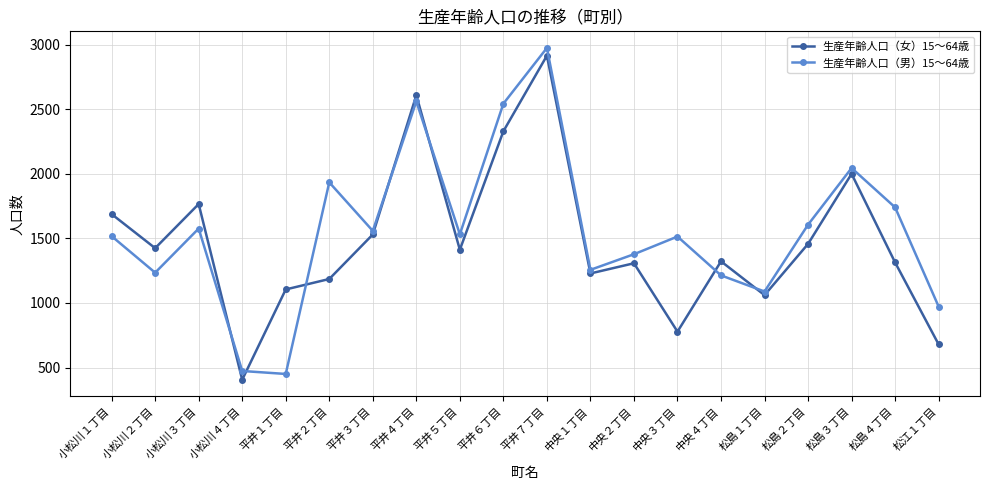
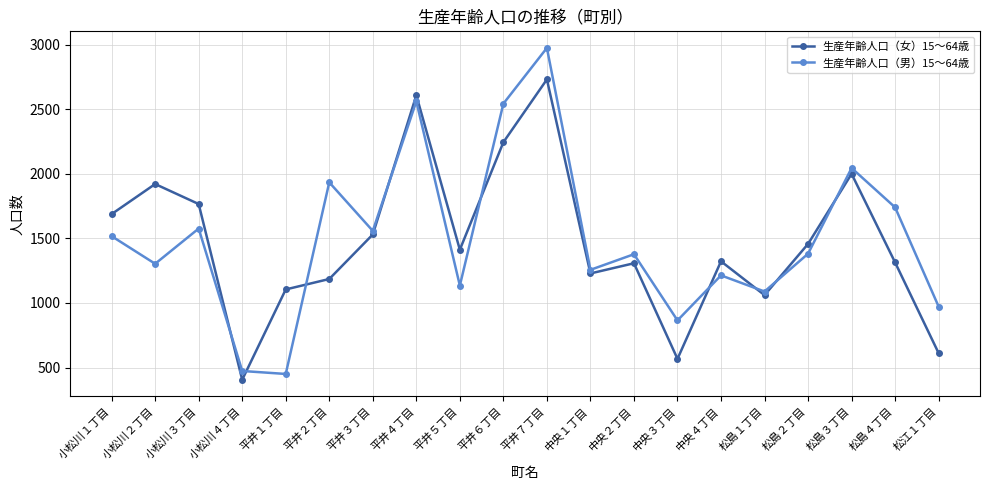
生産年齢人口（女）15～64歳, 小松川２丁目: 1430 -> 1920
生産年齢人口（男）15～64歳, 小松川２丁目: 1240 -> 1300
生産年齢人口（男）15～64歳, 平井５丁目: 1530 -> 1140
生産年齢人口（女）15～64歳, 平井６丁目: 2330 -> 2250
生産年齢人口（女）15～64歳, 平井７丁目: 2920 -> 2730
生産年齢人口（女）15～64歳, 中央３丁目: 780 -> 570
生産年齢人口（男）15～64歳, 中央３丁目: 1520 -> 870
生産年齢人口（男）15～64歳, 松島２丁目: 1610 -> 1380
生産年齢人口（女）15～64歳, 松江１丁目: 680 -> 610
